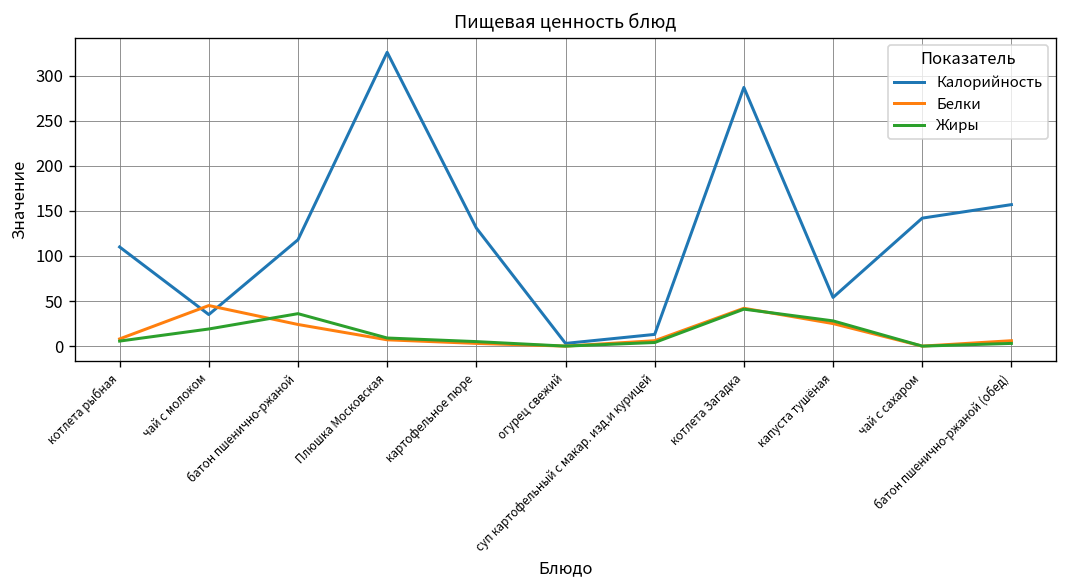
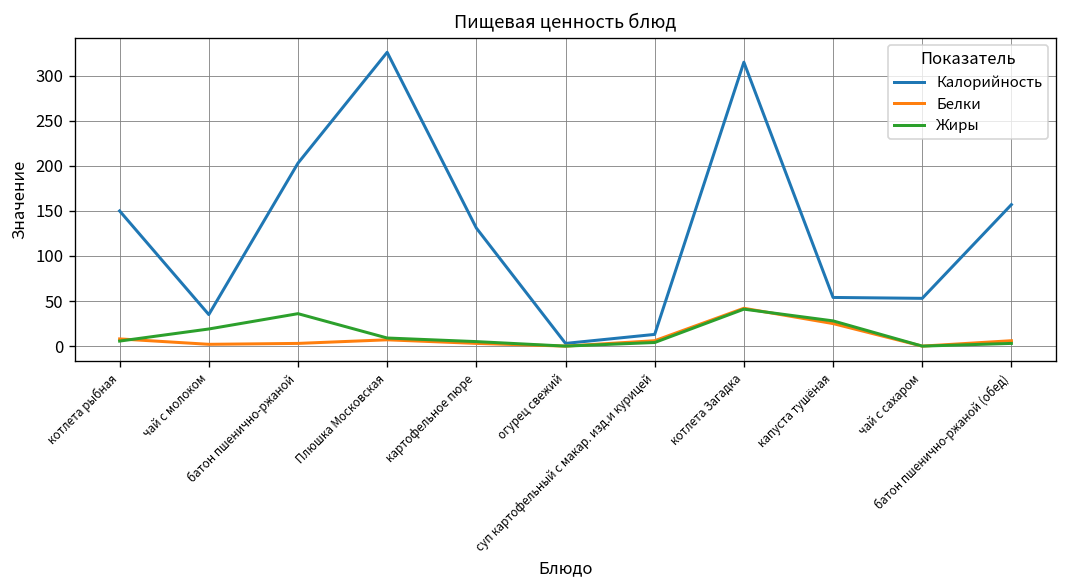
Калорийность, котлета рыбная: 110 -> 150
Белки, чай с молоком: 50 -> 0
Калорийность, батон пшенично-ржаной: 120 -> 200
Белки, батон пшенично-ржаной: 20 -> 0
Калорийность, котлета Загадка: 290 -> 320
Калорийность, чай с сахаром: 140 -> 50
